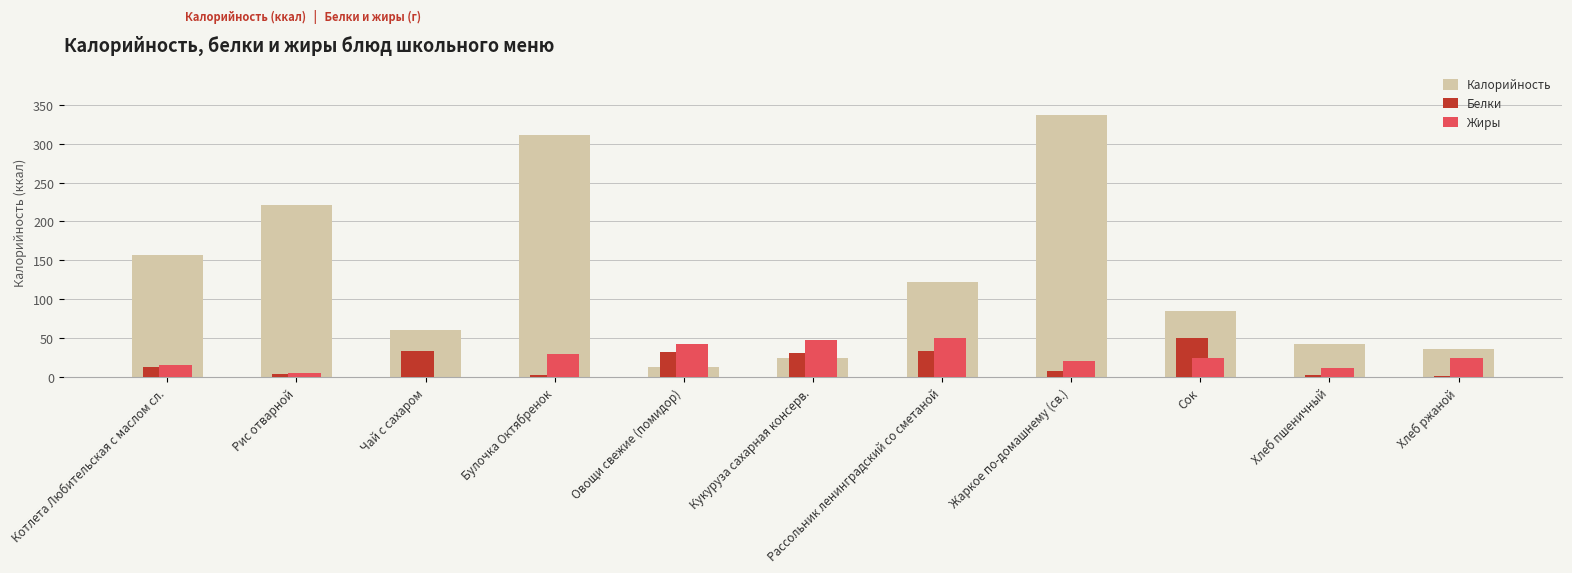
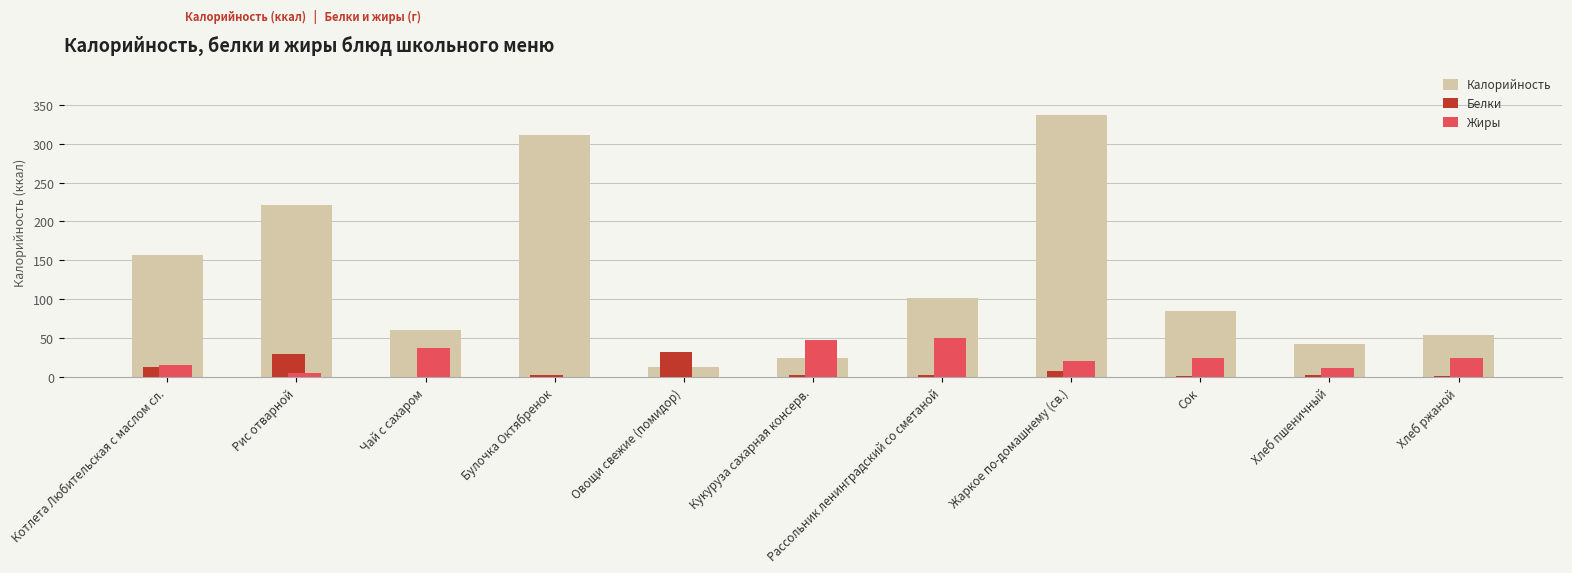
Белки, Рис отварной: 0 -> 30
Белки, Чай с сахаром: 30 -> 0
Жиры, Чай с сахаром: 0 -> 40
Жиры, Булочка Октябренок: 30 -> 0
Жиры, Овощи свежие (помидор): 40 -> 0
Белки, Кукуруза сахарная консерв.: 30 -> 0
Белки, Рассольник ленинградский со сметаной: 30 -> 0
Калорийность, Рассольник ленинградский со сметаной: 120 -> 100
Белки, Сок: 50 -> 0
Калорийность, Хлеб ржаной: 40 -> 50
